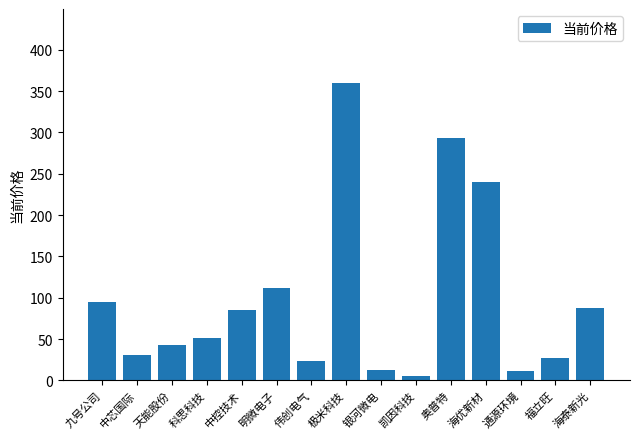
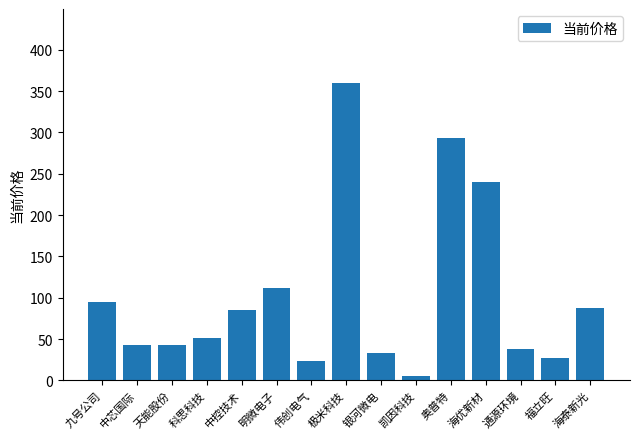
中芯国际: 30 -> 40
银河微电: 10 -> 30
通源环境: 10 -> 40
